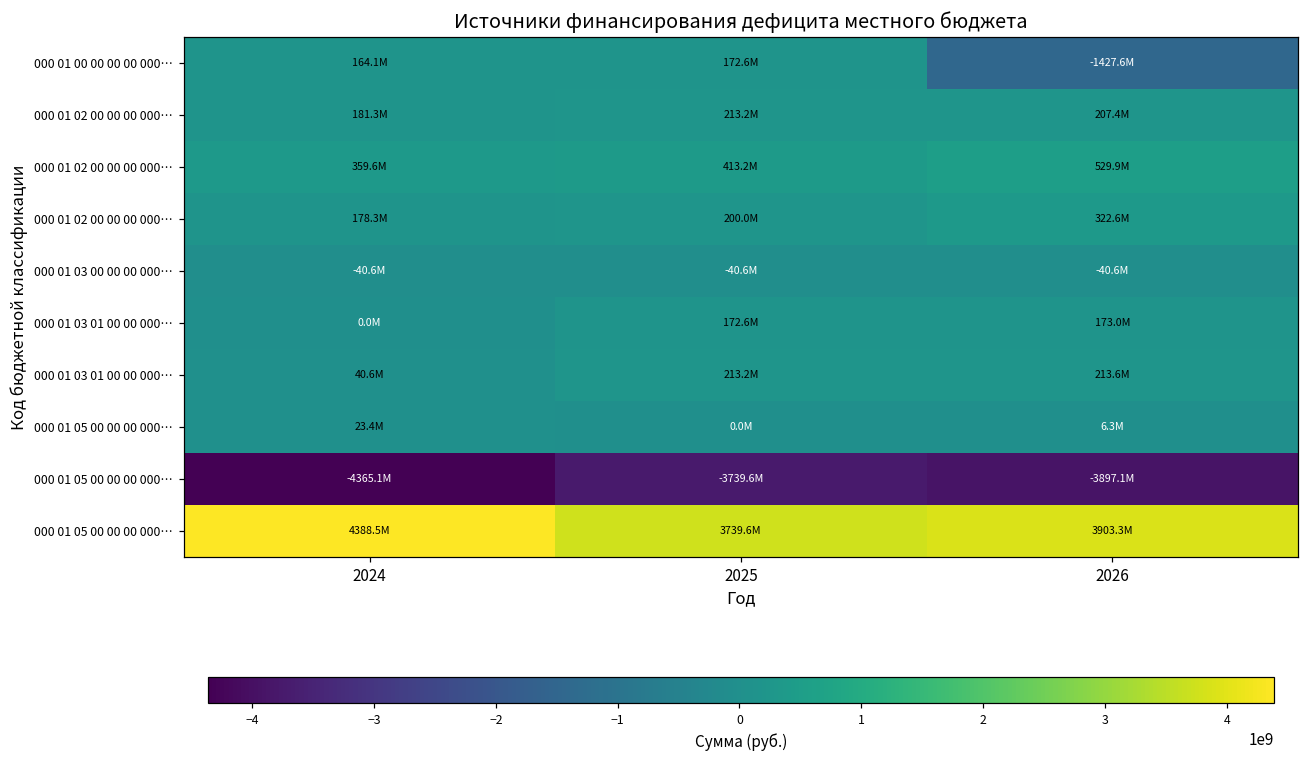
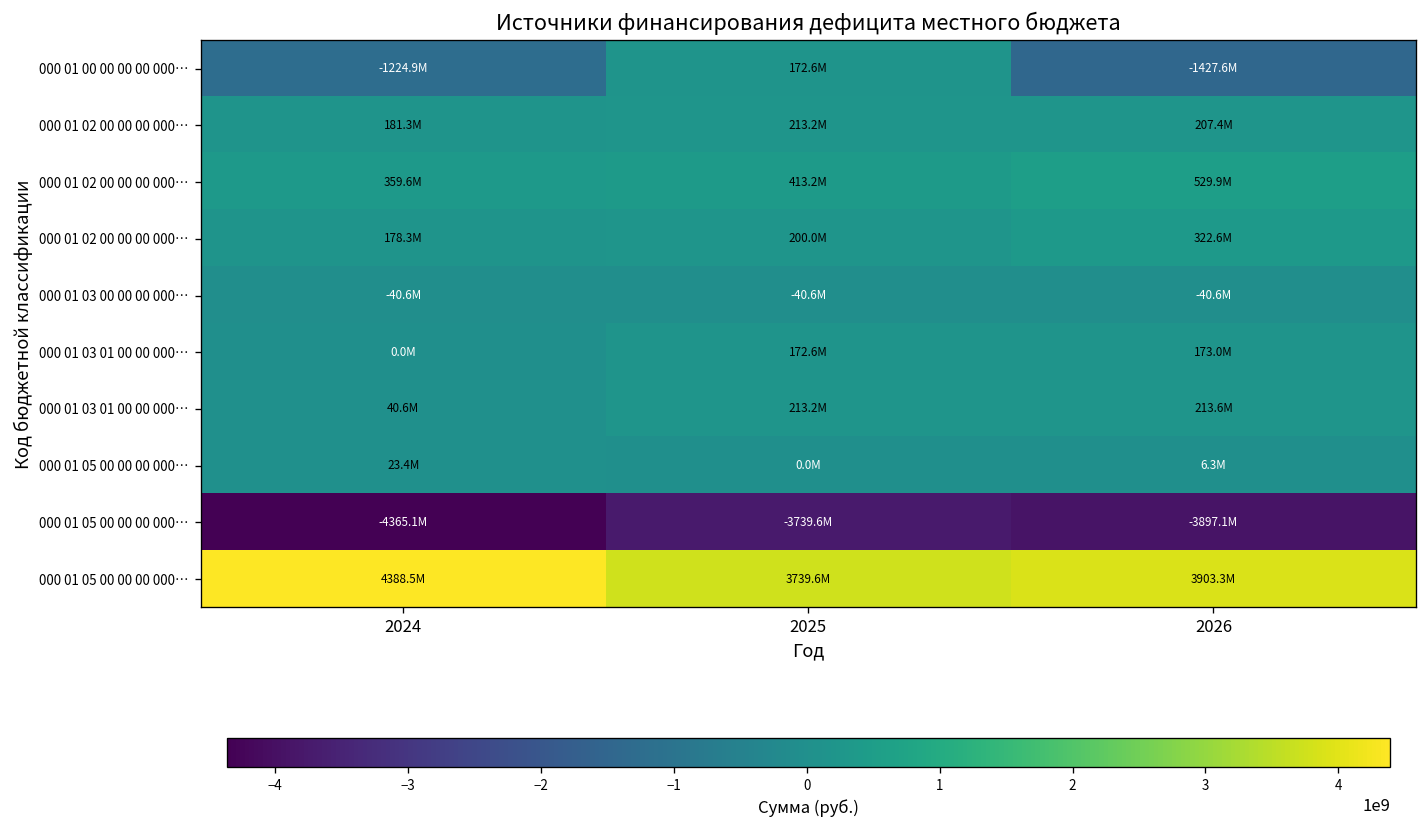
000 01 00 00 00 00 000…, 2024: 164.1M -> -1224.9M
